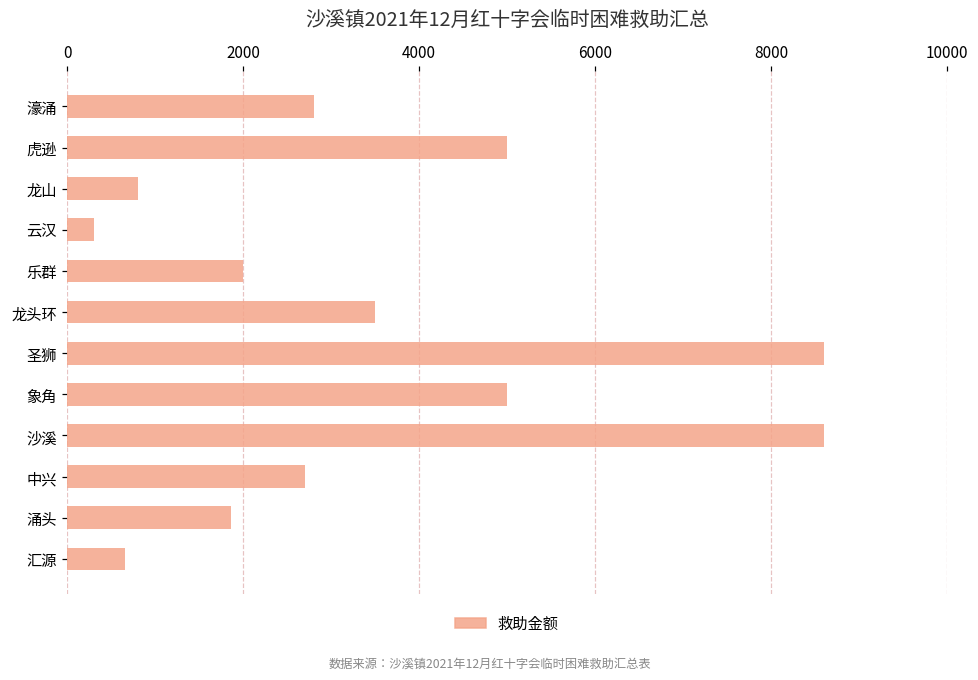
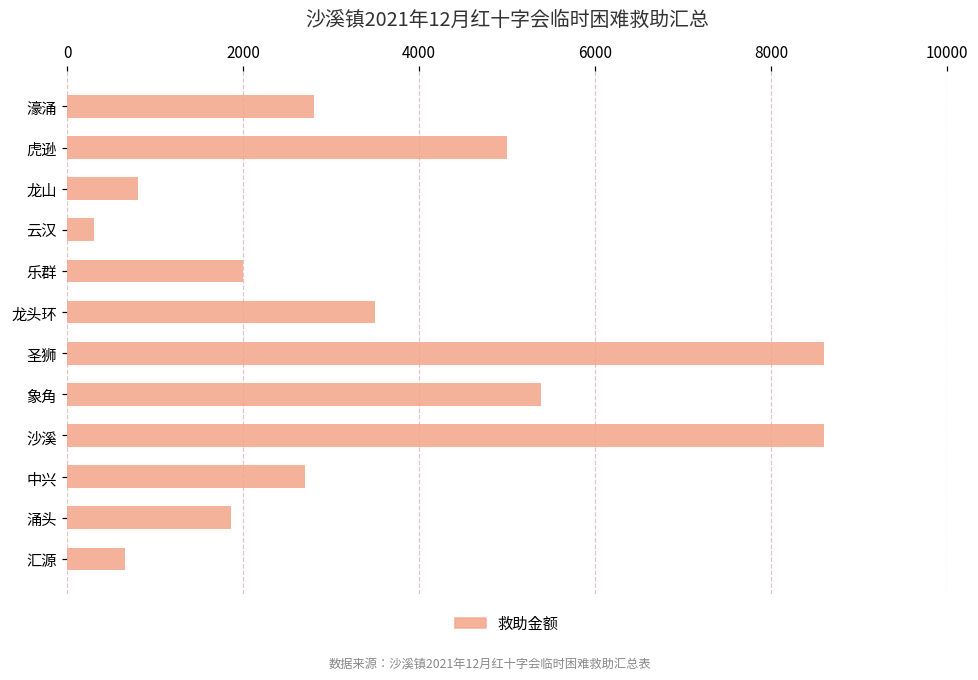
象角: 5000 -> 5400
